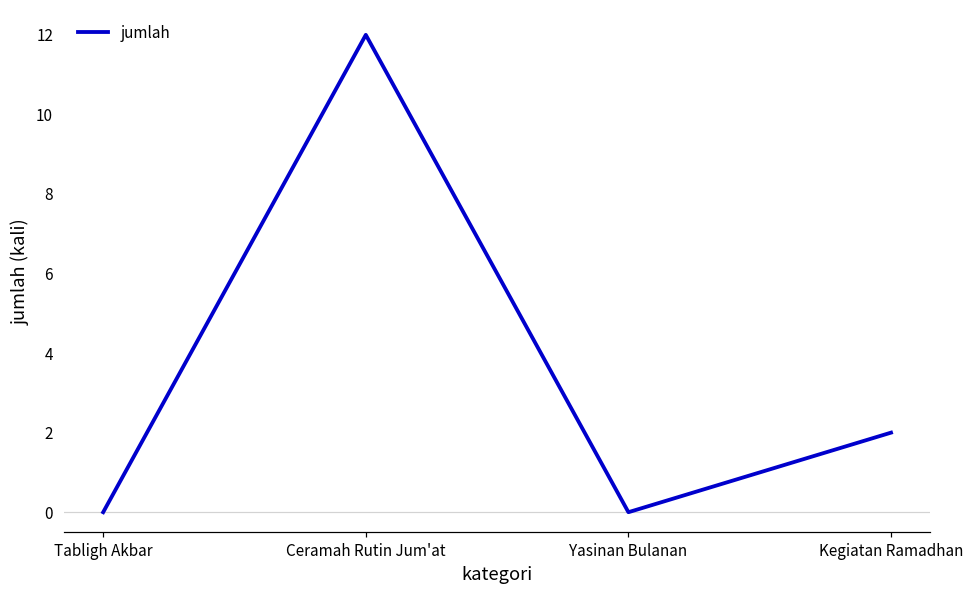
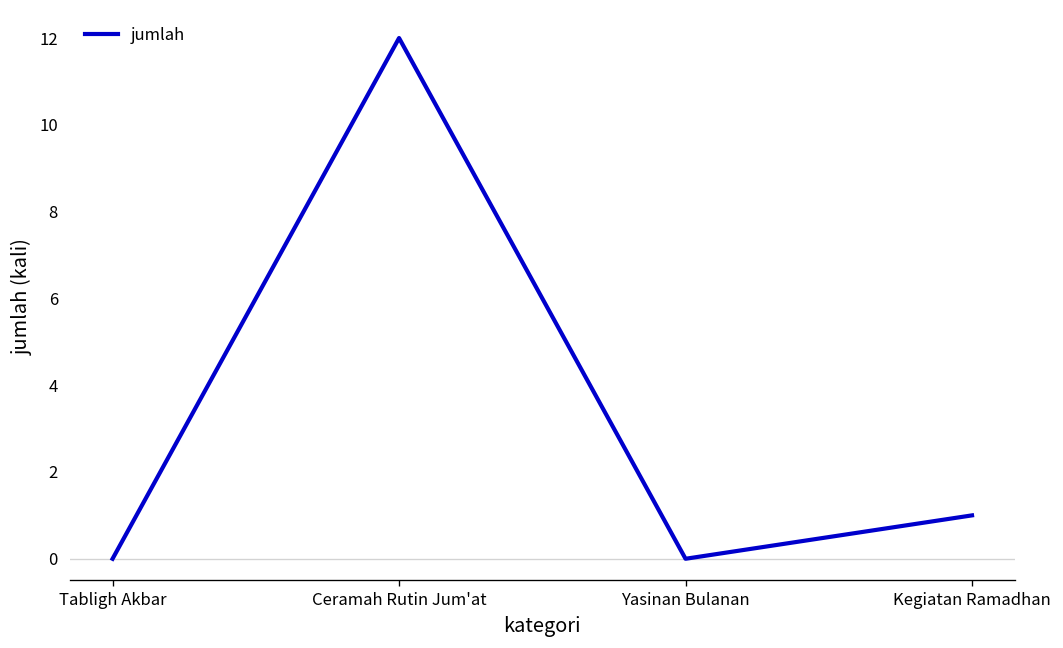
Kegiatan Ramadhan: 2 -> 1
